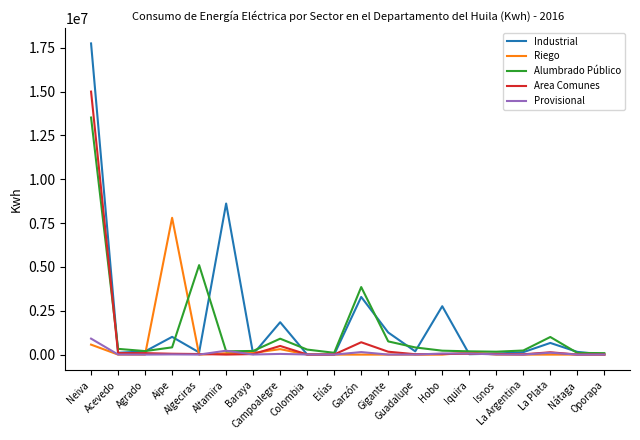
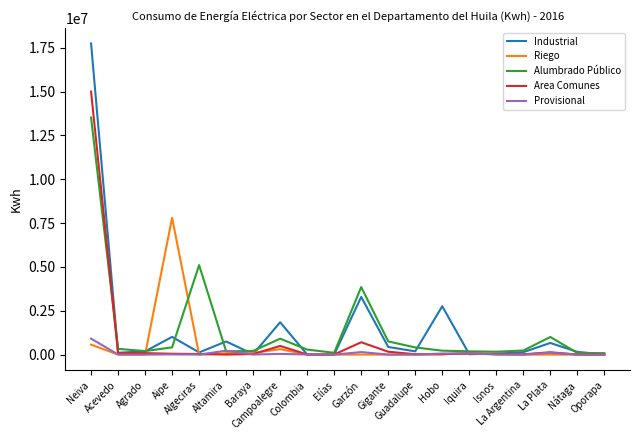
Industrial, Altamira: 8600000 -> 700000
Industrial, Gigante: 1300000 -> 400000
